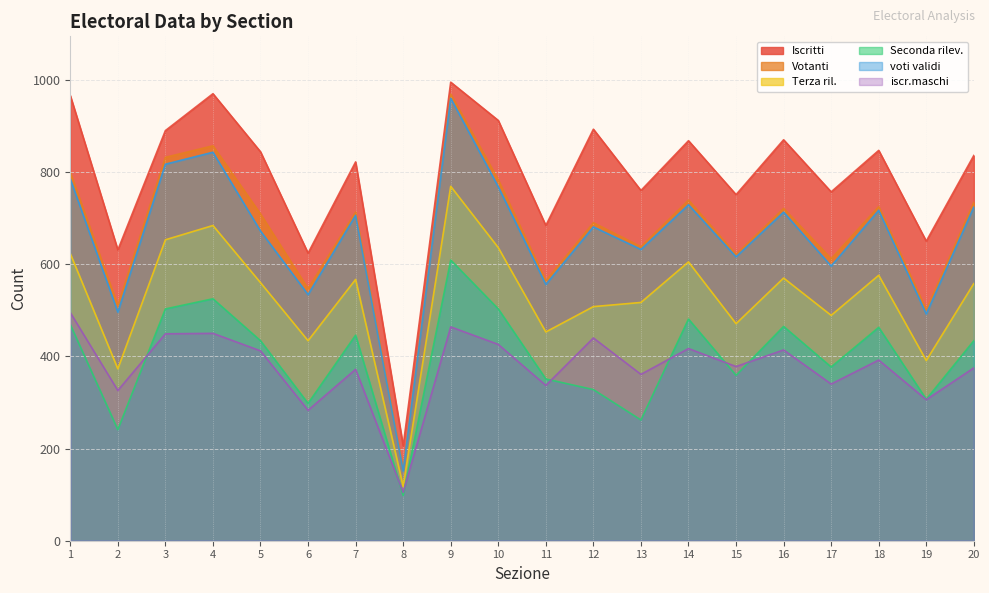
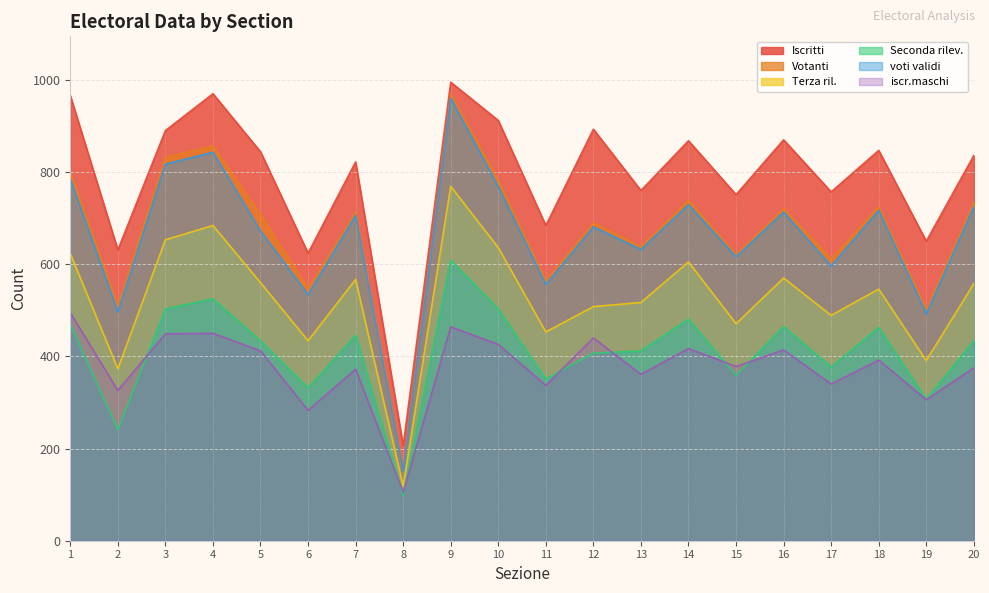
Seconda rilev., 6: 300 -> 330
Seconda rilev., 12: 330 -> 410
Seconda rilev., 13: 260 -> 410
Terza ril., 18: 580 -> 550
